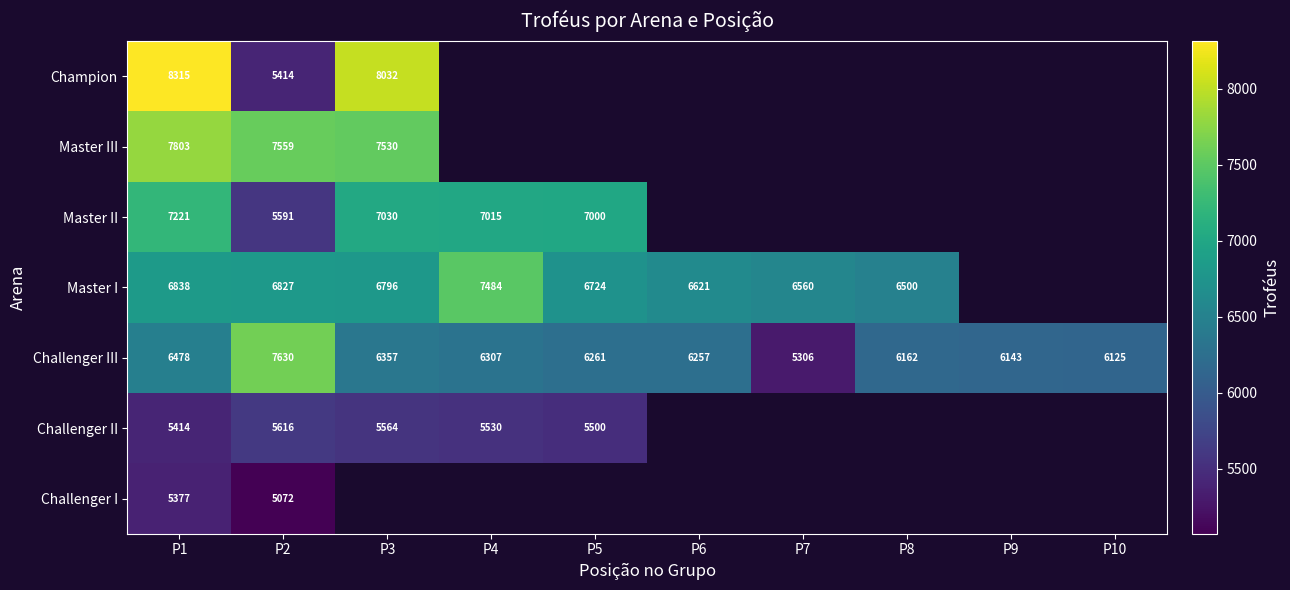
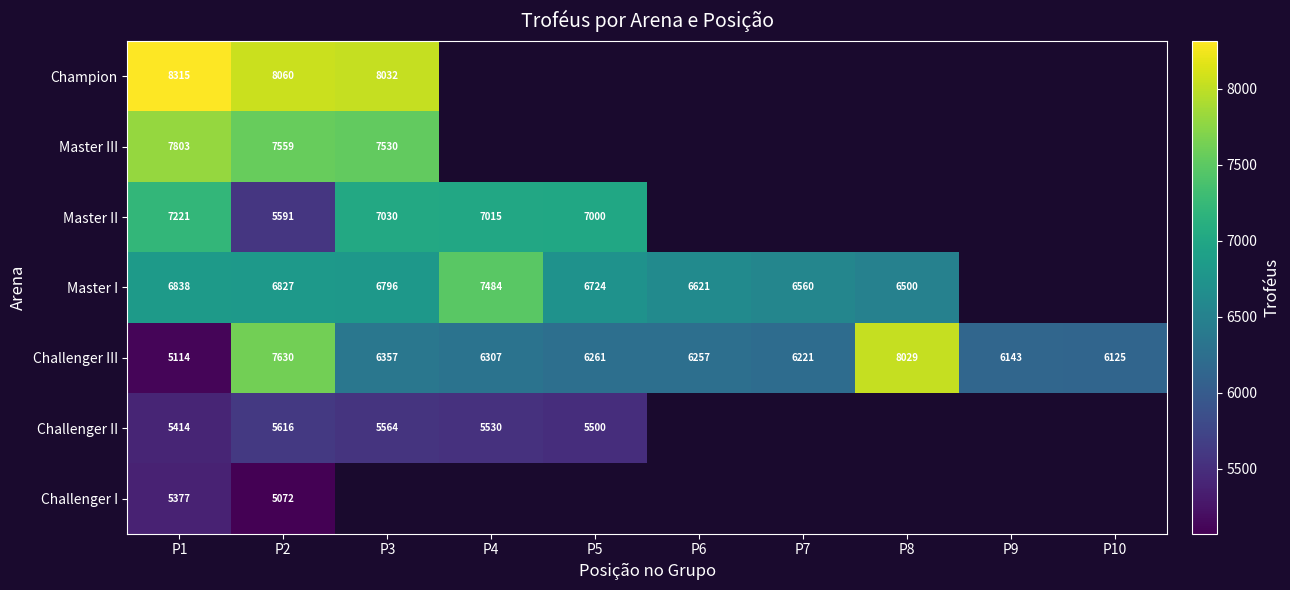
Champion, P2: 5414 -> 8060
Challenger III, P1: 6478 -> 5114
Challenger III, P7: 5306 -> 6221
Challenger III, P8: 6162 -> 8029
